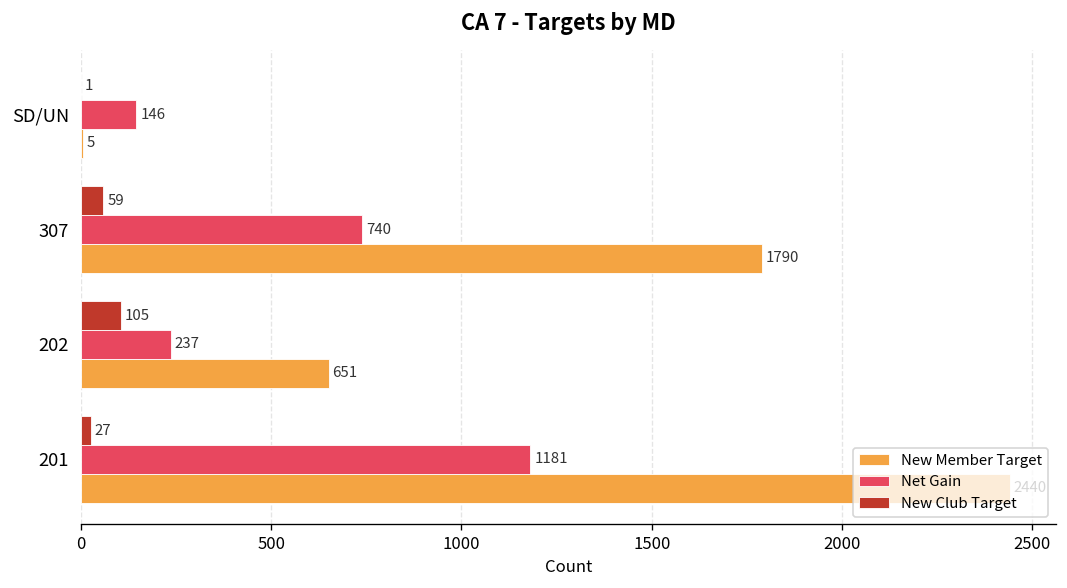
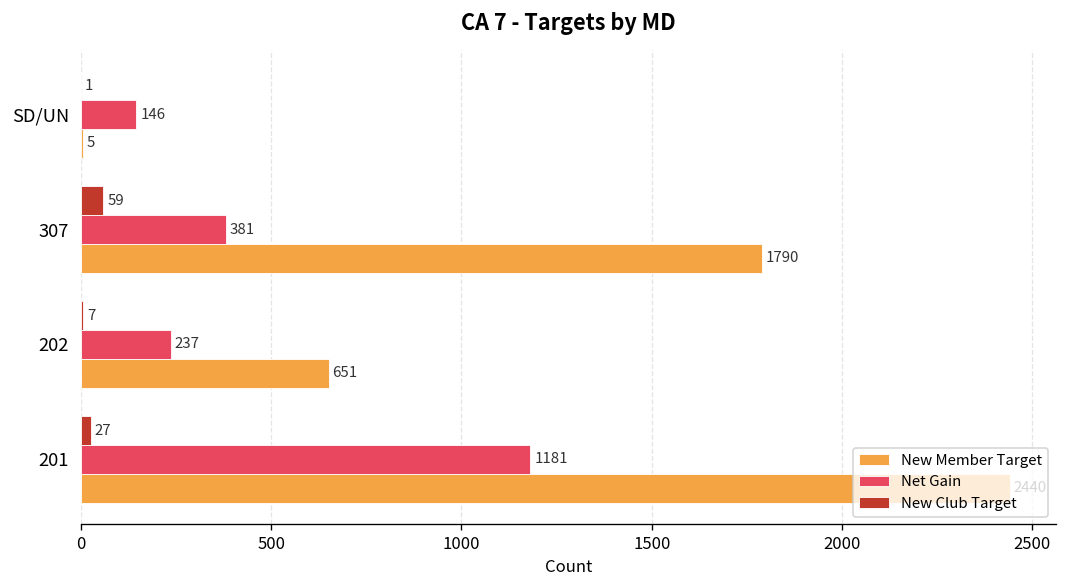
Net Gain, 307: 740 -> 381
New Club Target, 202: 105 -> 7
